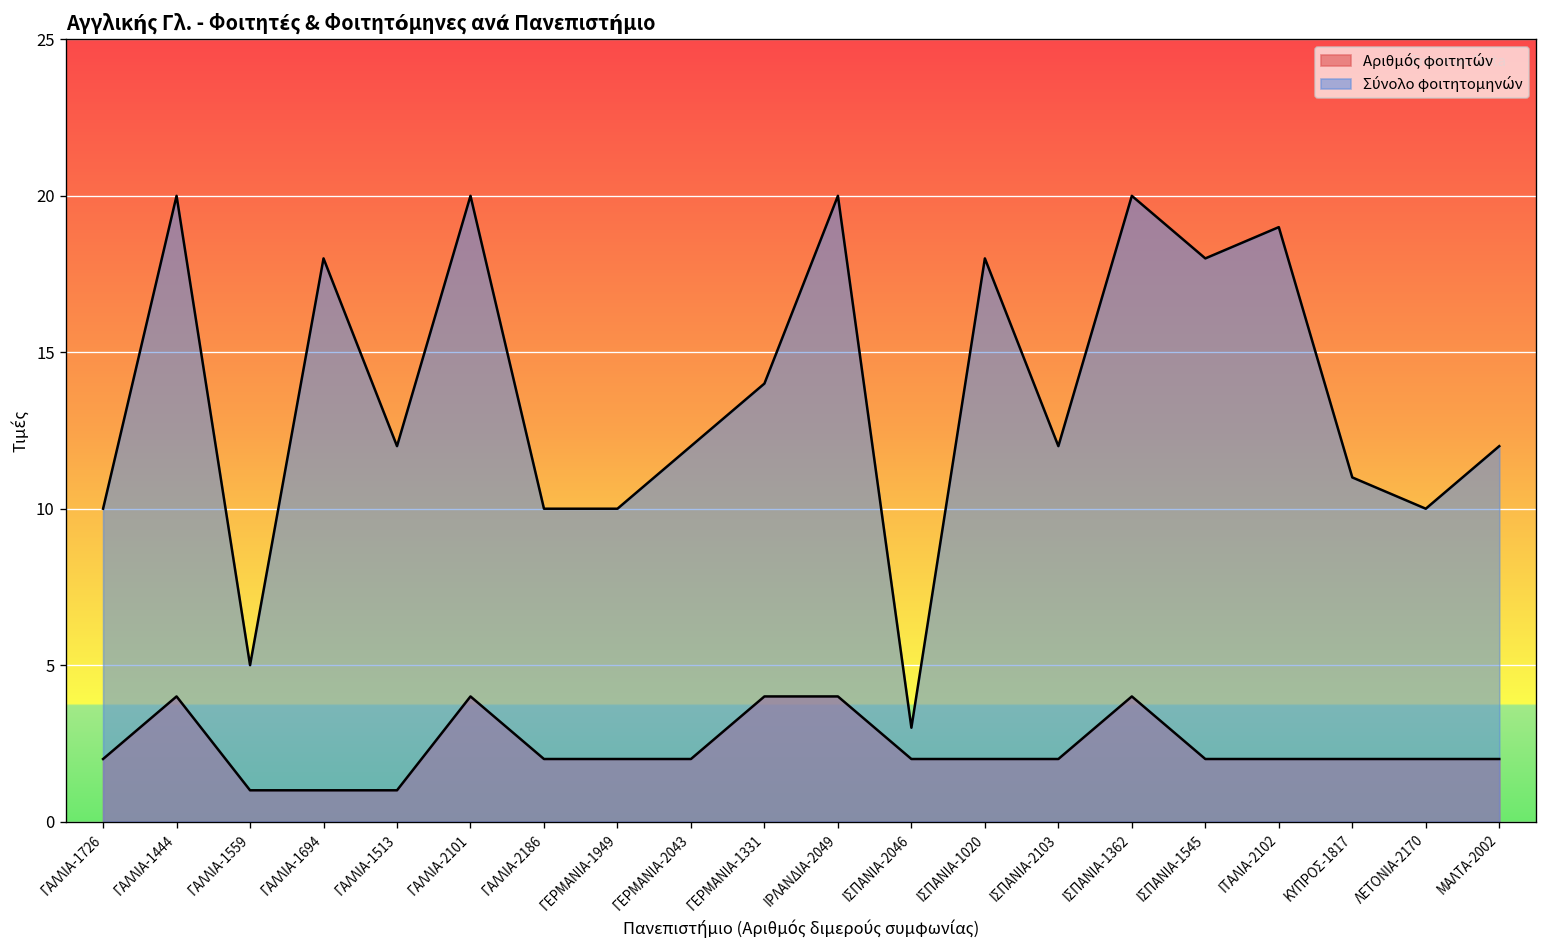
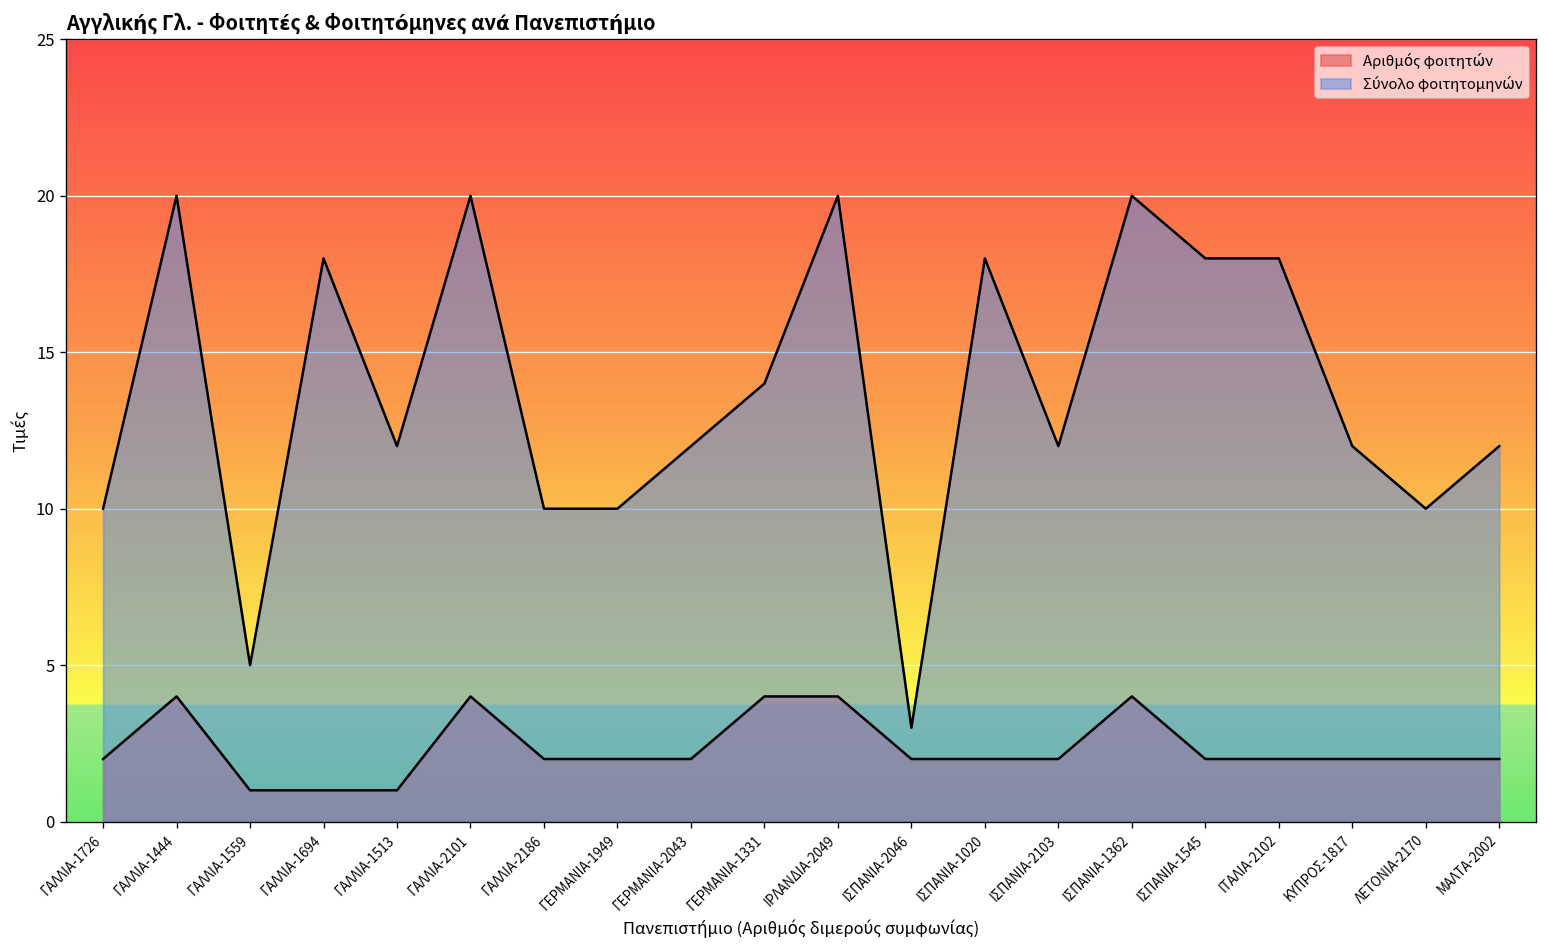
Σύνολο φοιτητομηνών, ΙΤΑΛΙΑ-2102: 19 -> 18
Σύνολο φοιτητομηνών, ΚΥΠΡΟΣ-1817: 11 -> 12
